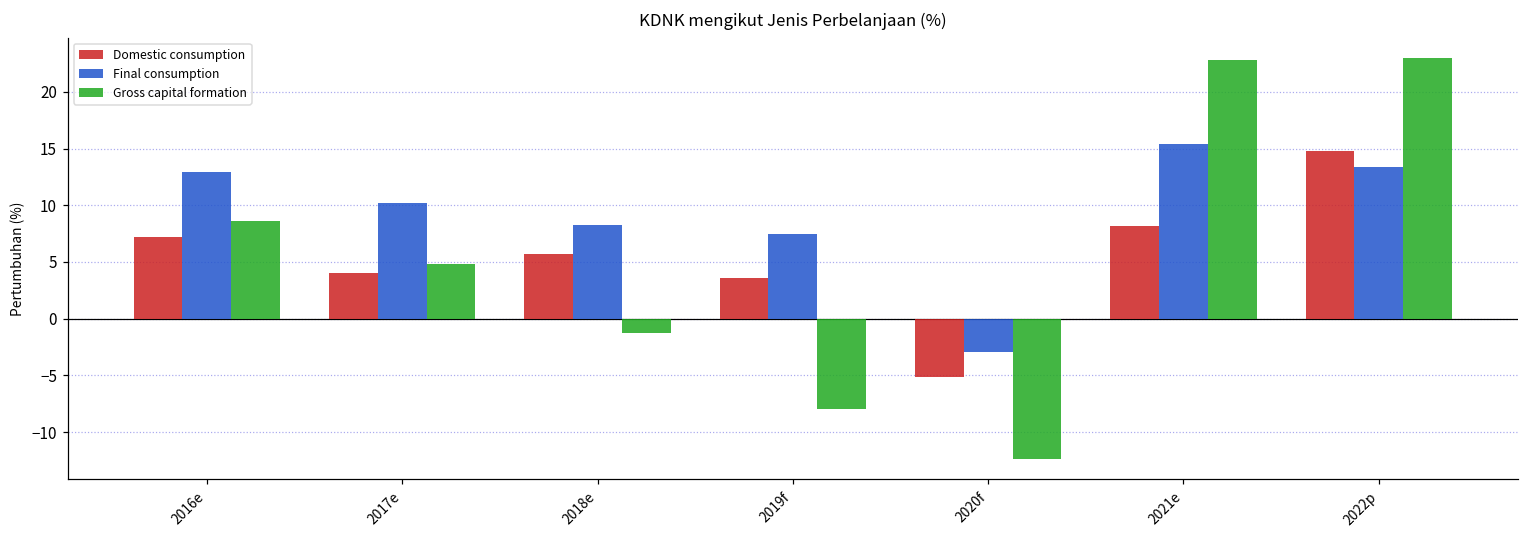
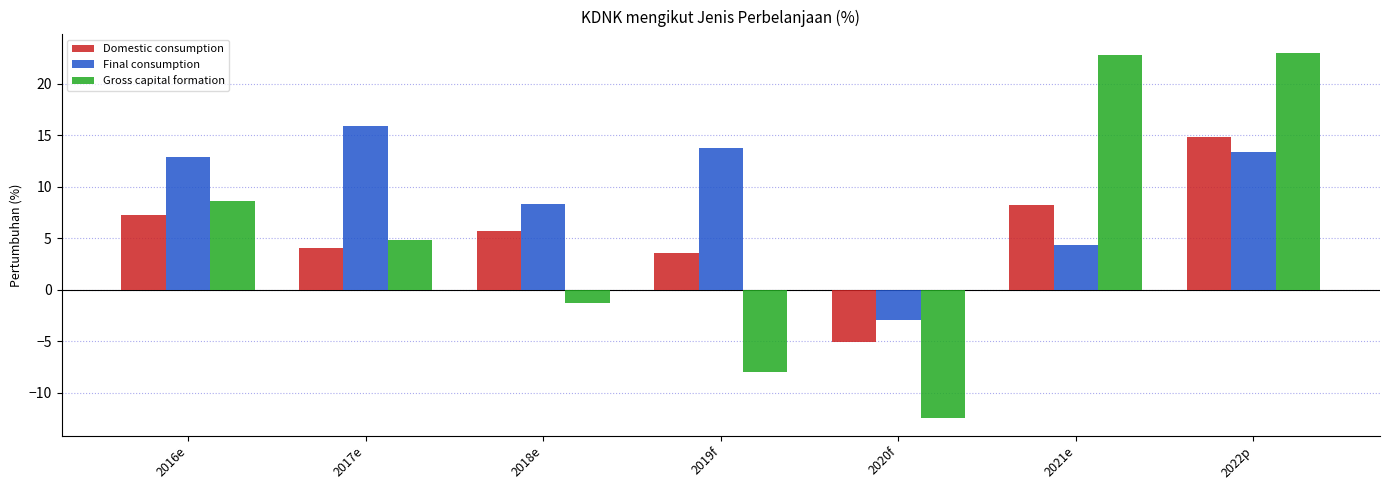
Final consumption, 2017e: 10.2 -> 15.9
Final consumption, 2019f: 7.5 -> 13.7
Final consumption, 2021e: 15.4 -> 4.3
